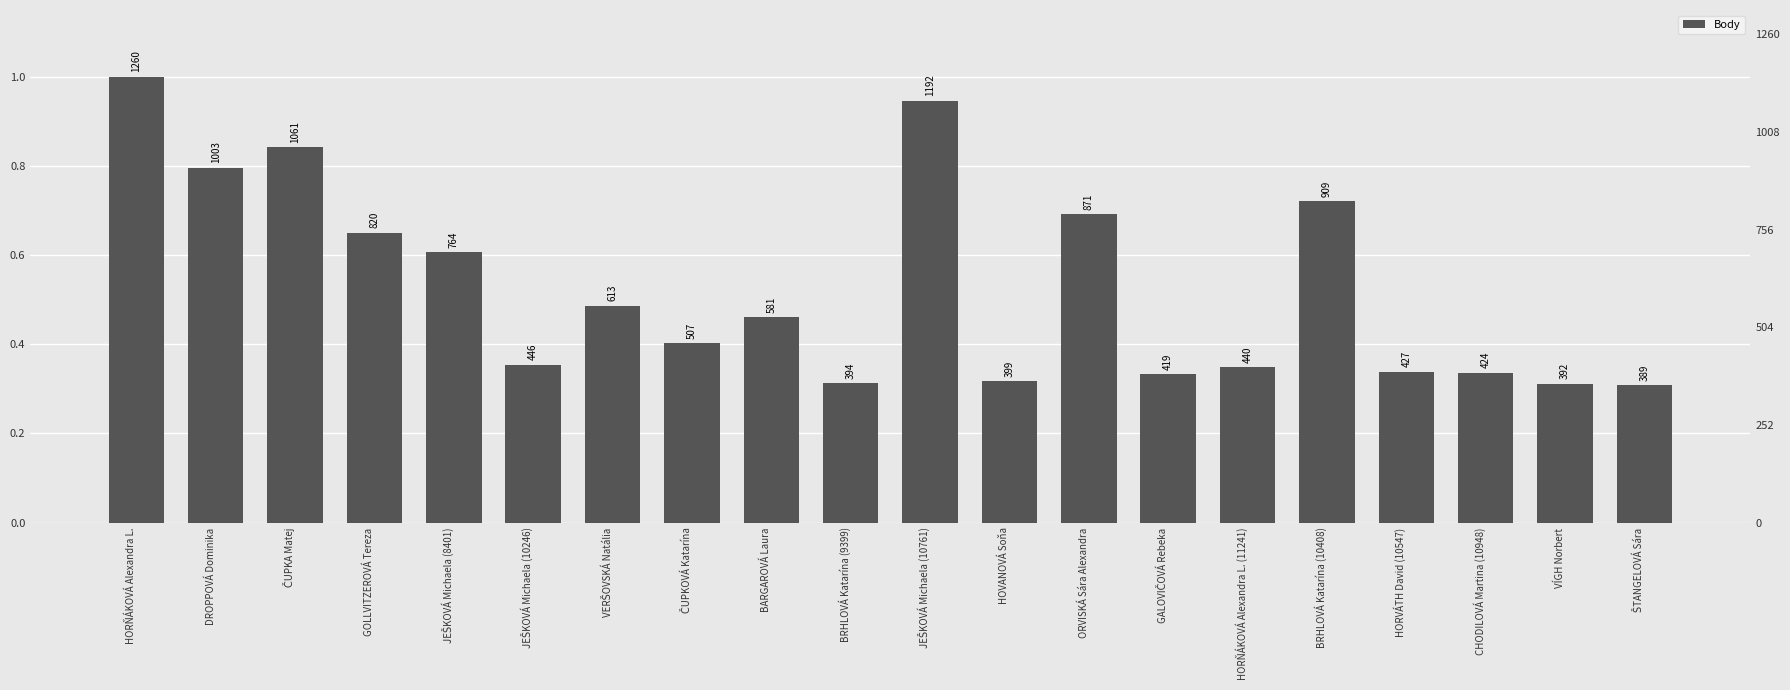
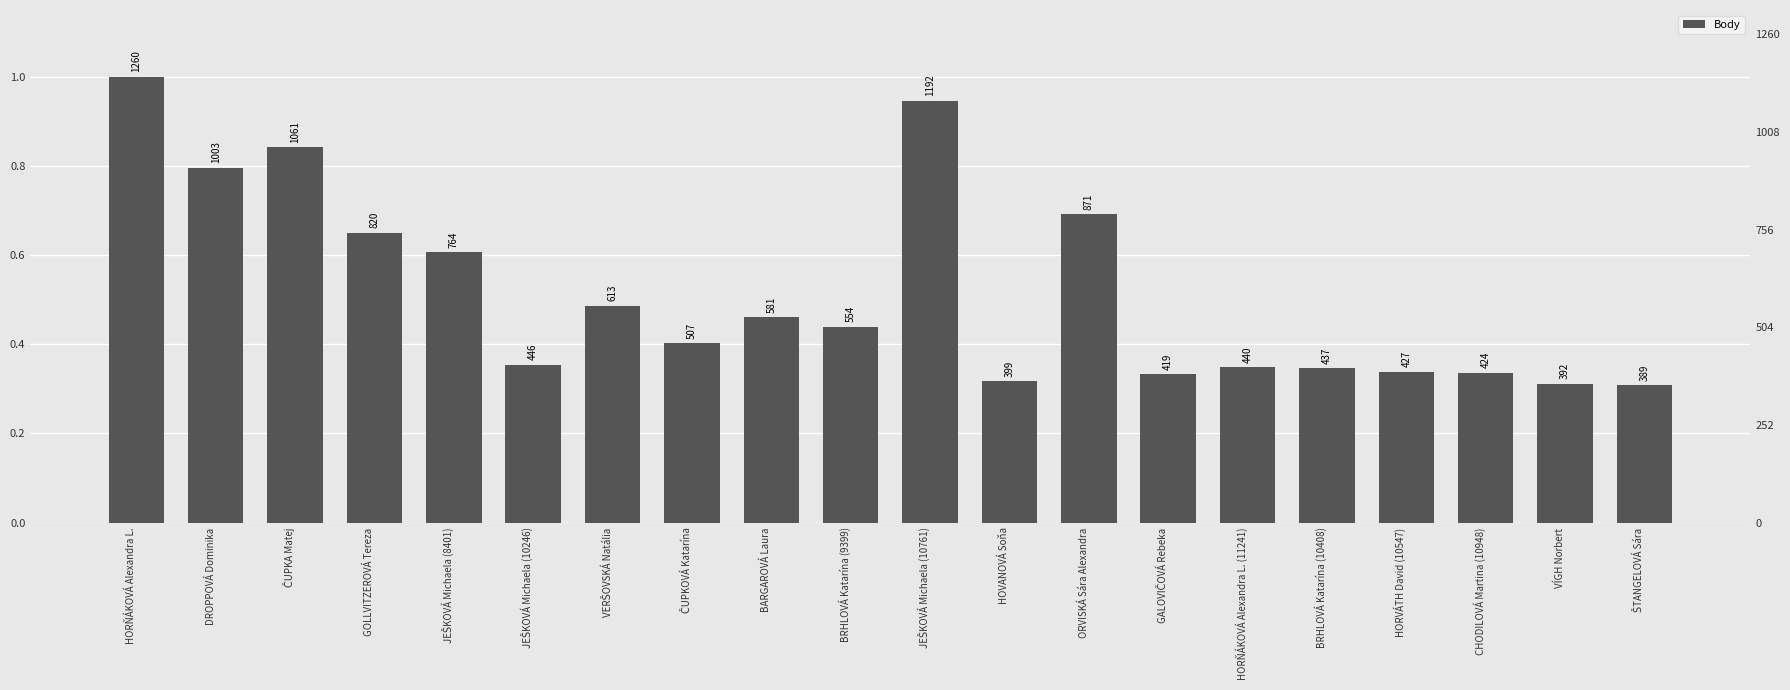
BRHLOVÁ Katarína (9399): 394 -> 554
BRHLOVÁ Katarína (10408): 909 -> 437
